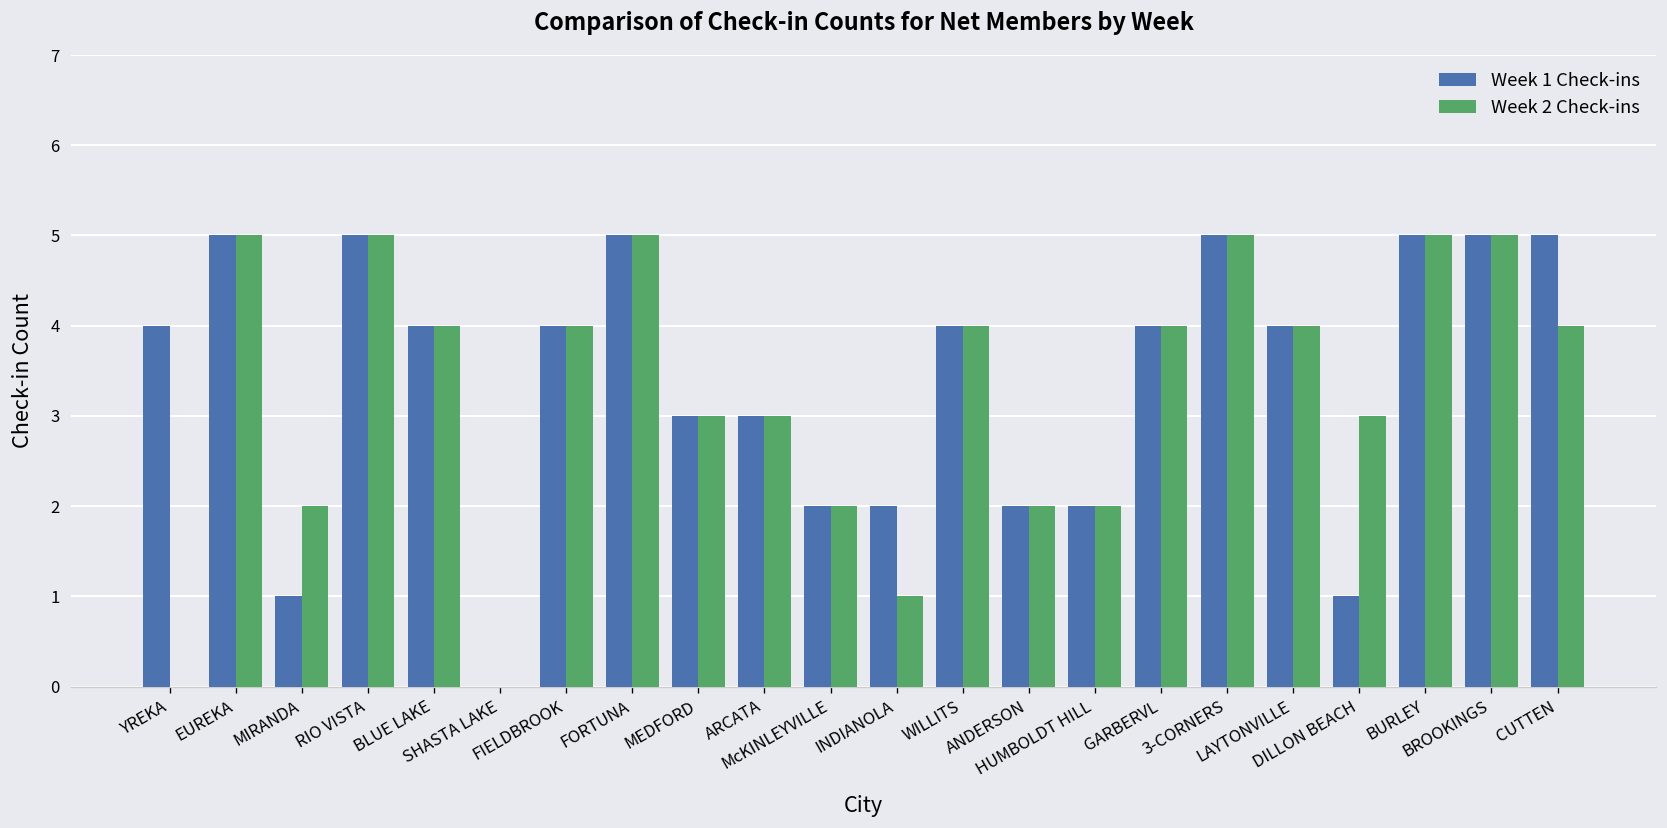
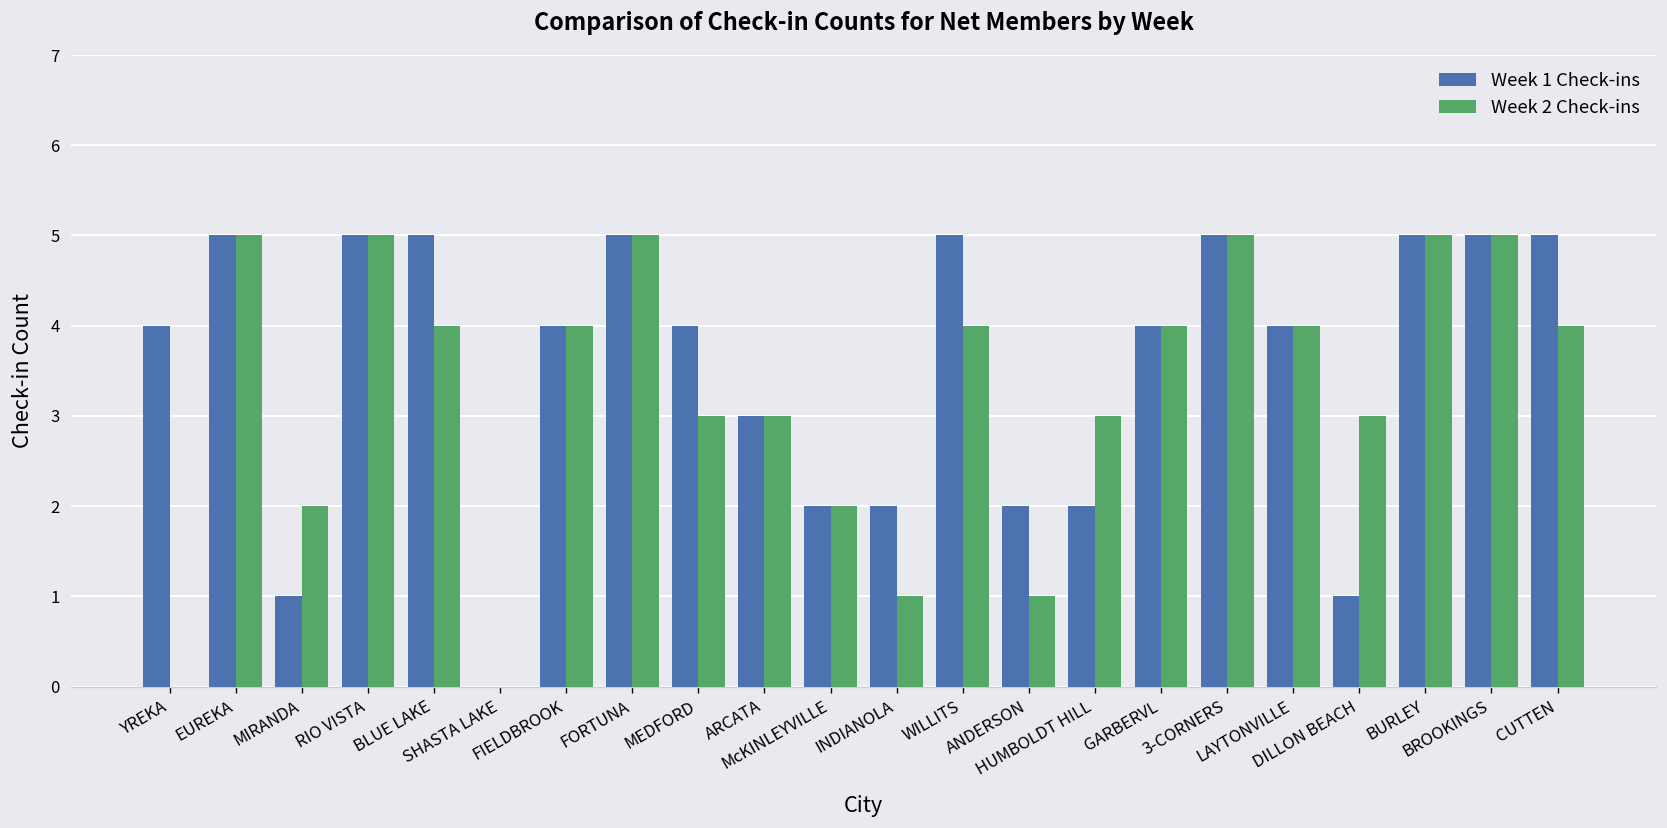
Week 1 Check-ins, BLUE LAKE: 4 -> 5
Week 1 Check-ins, MEDFORD: 3 -> 4
Week 1 Check-ins, WILLITS: 4 -> 5
Week 2 Check-ins, ANDERSON: 2 -> 1
Week 2 Check-ins, HUMBOLDT HILL: 2 -> 3
